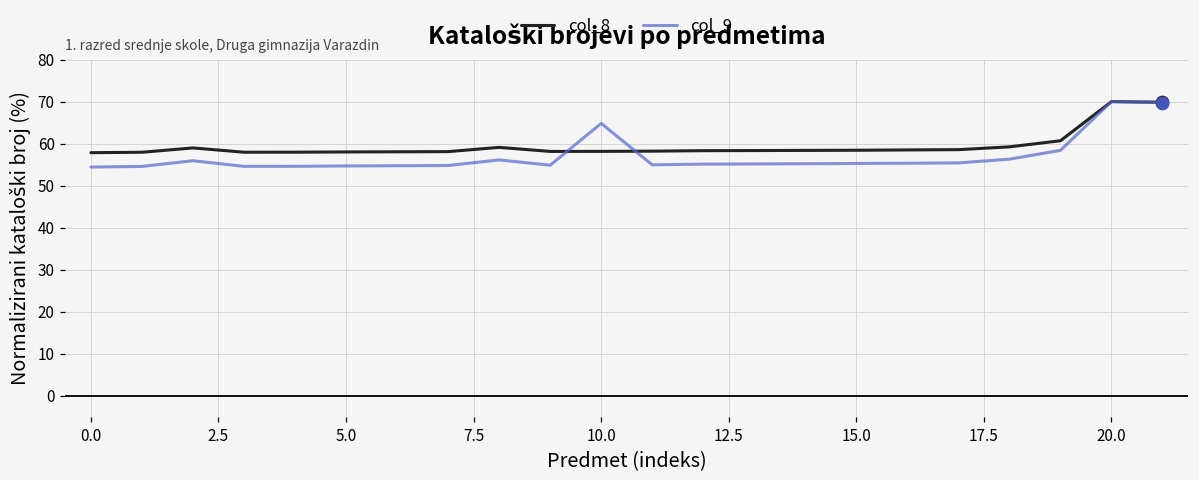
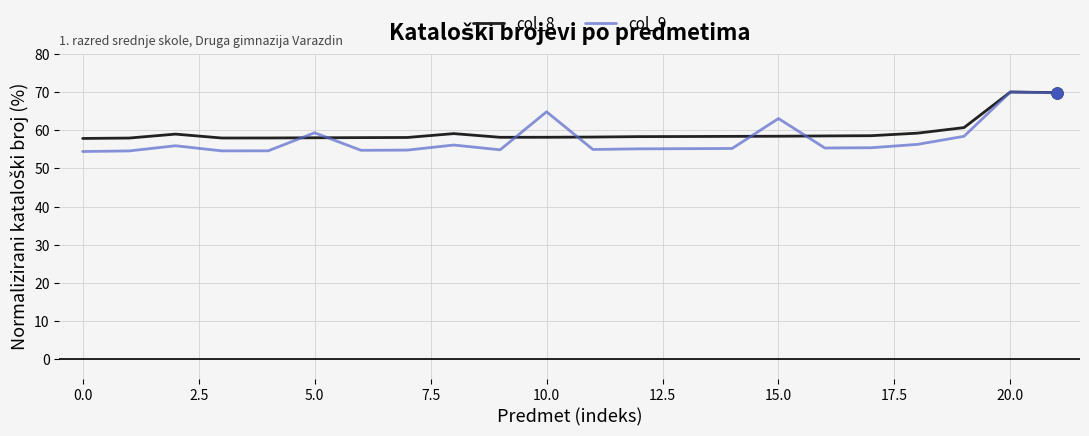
col_9, 5.0: 55 -> 59
col_9, 15.0: 55 -> 63
